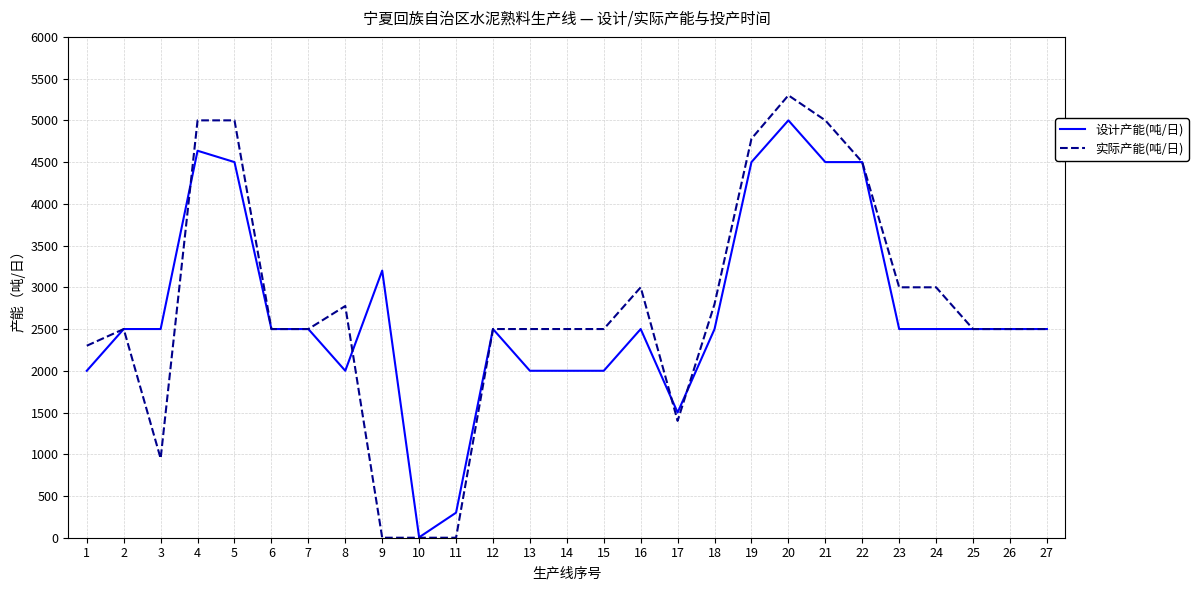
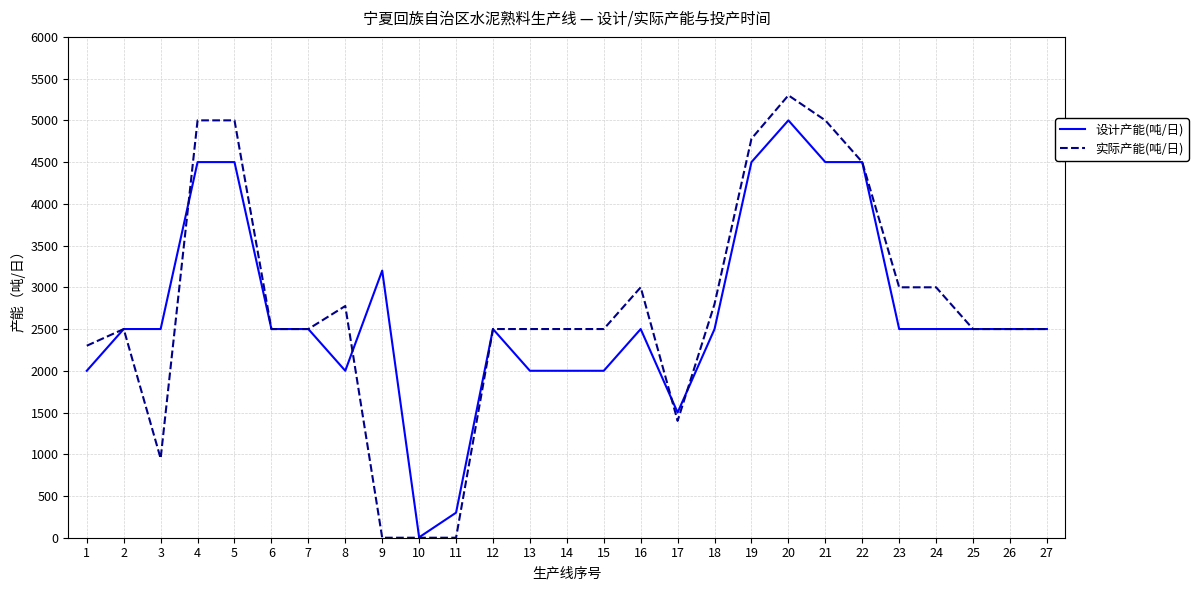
设计产能(吨/日), 4: 4600 -> 4500
